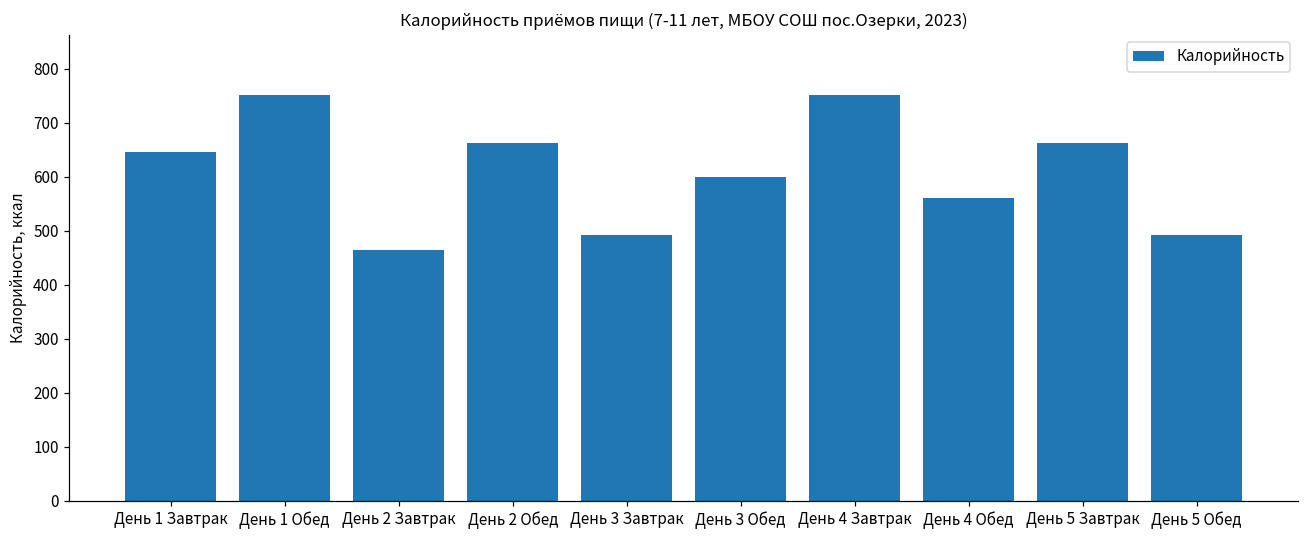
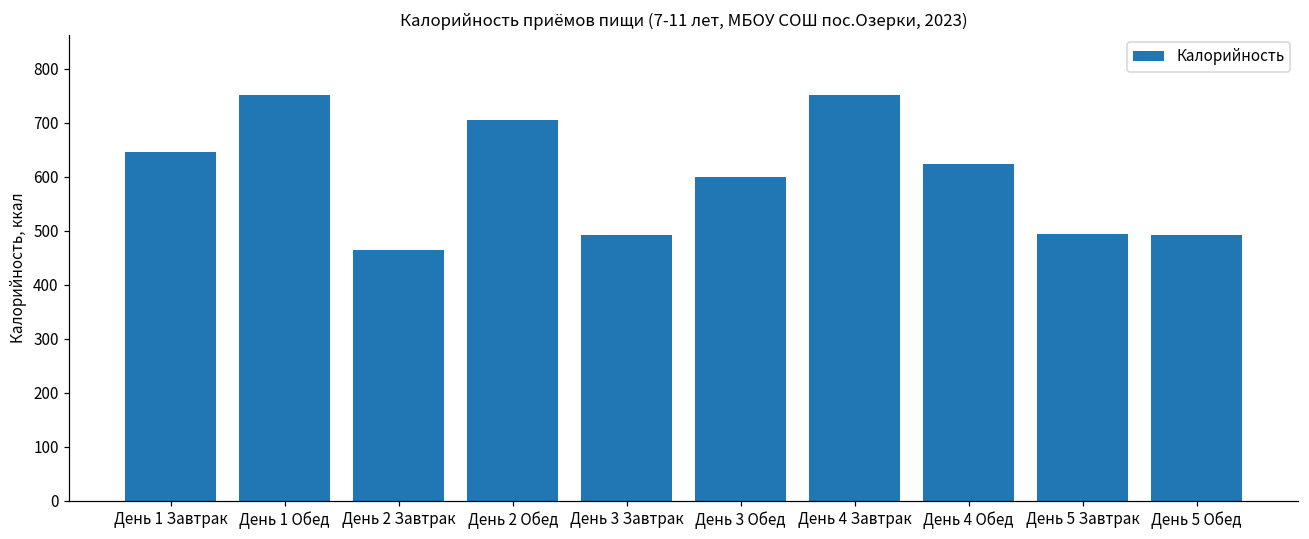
День 2 Обед: 660 -> 710
День 4 Обед: 560 -> 620
День 5 Завтрак: 660 -> 490
